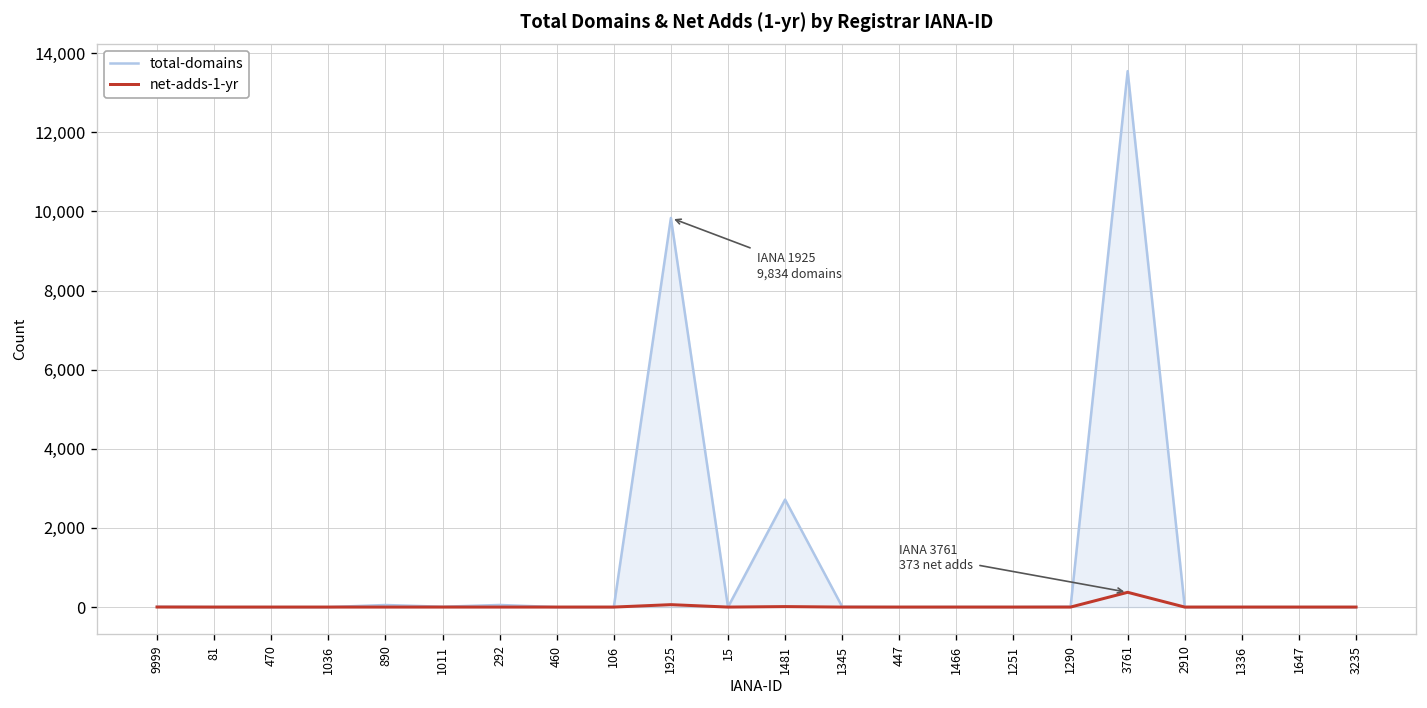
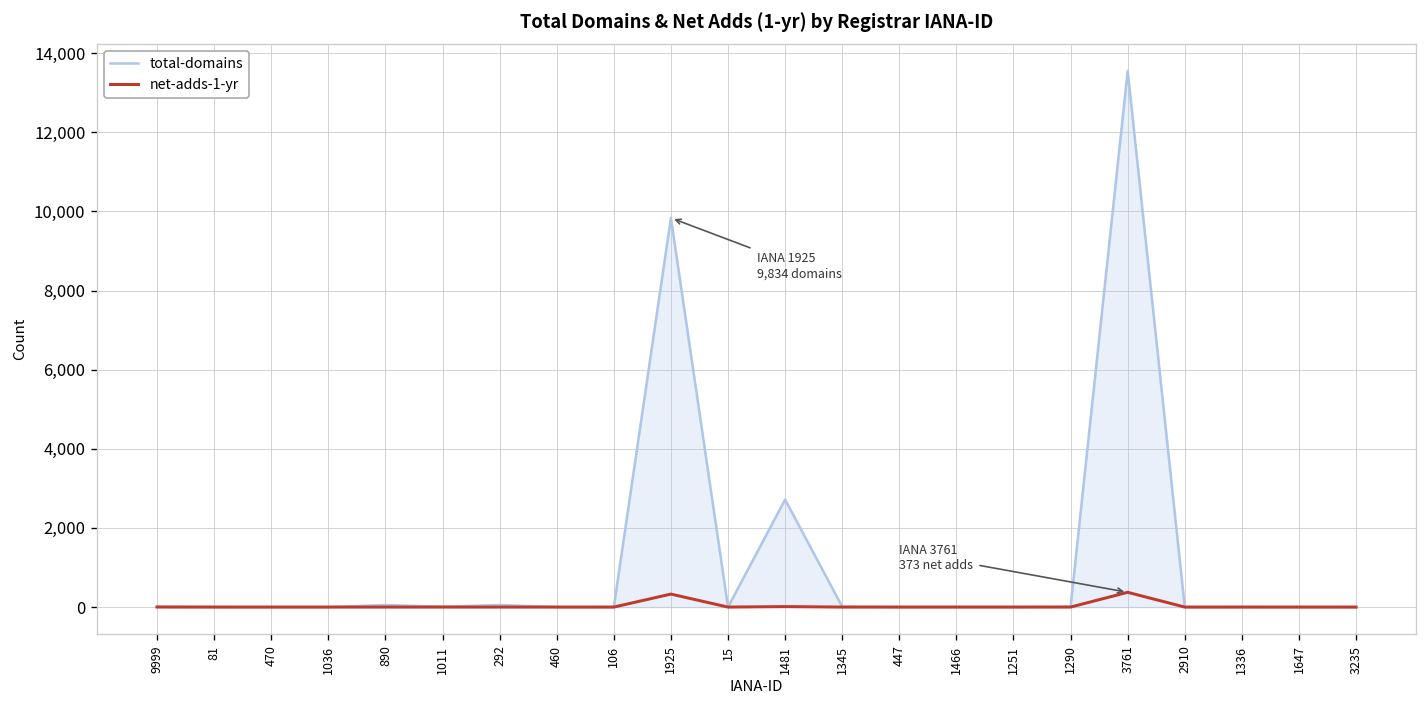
net-adds-1-yr, 1925: 100 -> 300
